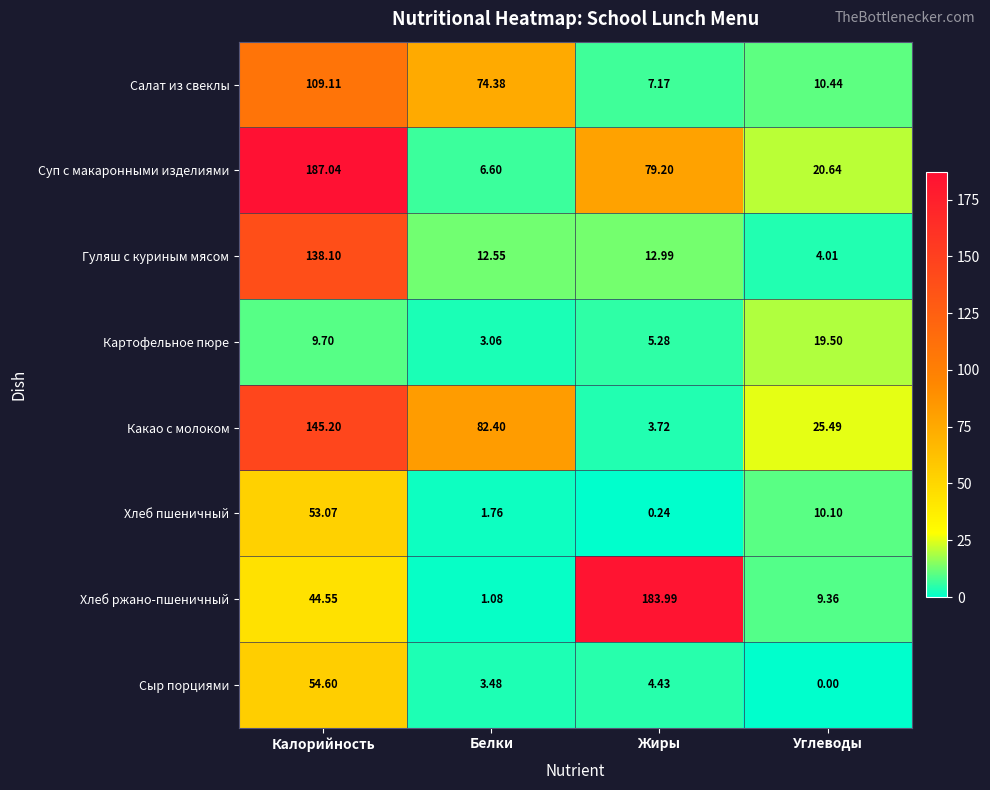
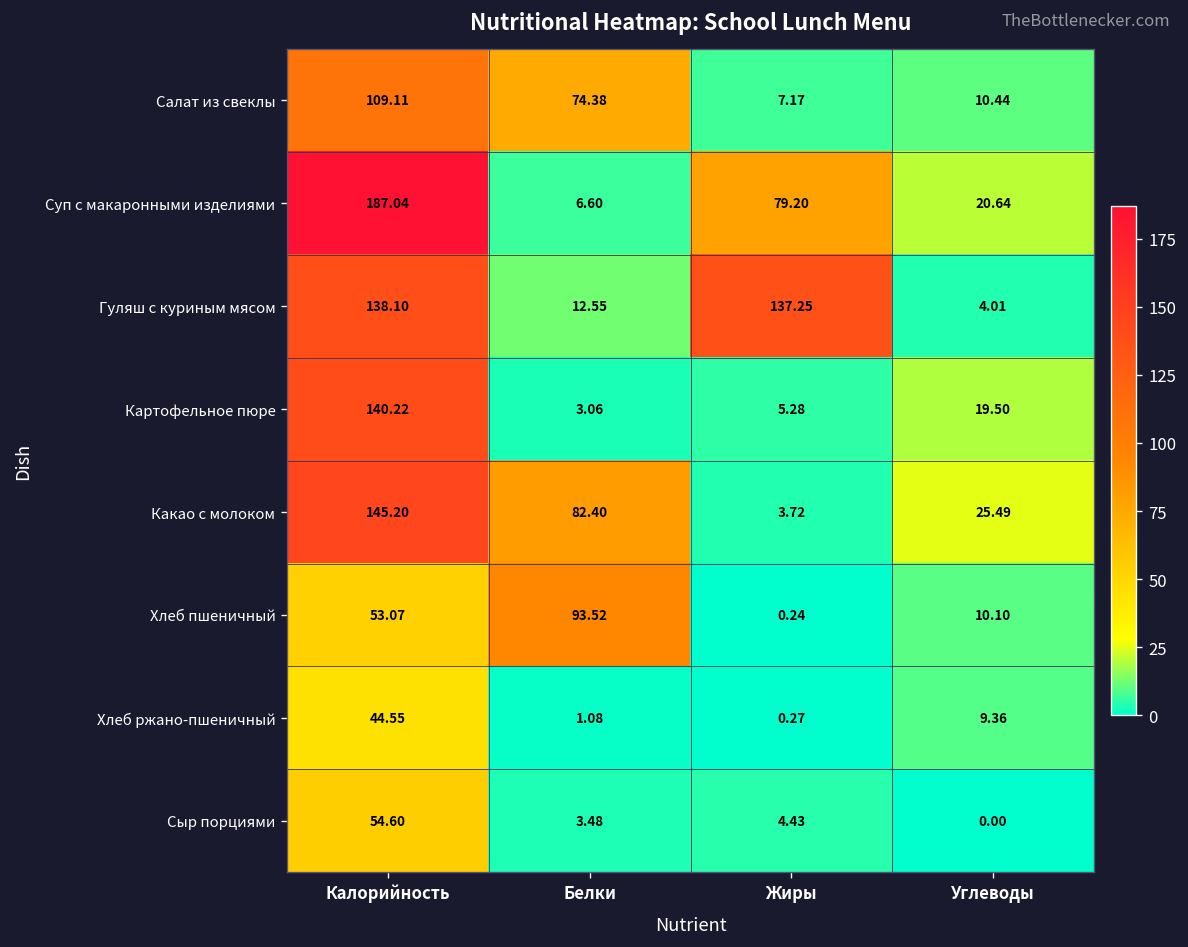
Гуляш с куриным мясом, Жиры: 12.99 -> 137.25
Картофельное пюре, Калорийность: 9.70 -> 140.22
Хлеб пшеничный, Белки: 1.76 -> 93.52
Хлеб ржано-пшеничный, Жиры: 183.99 -> 0.27
